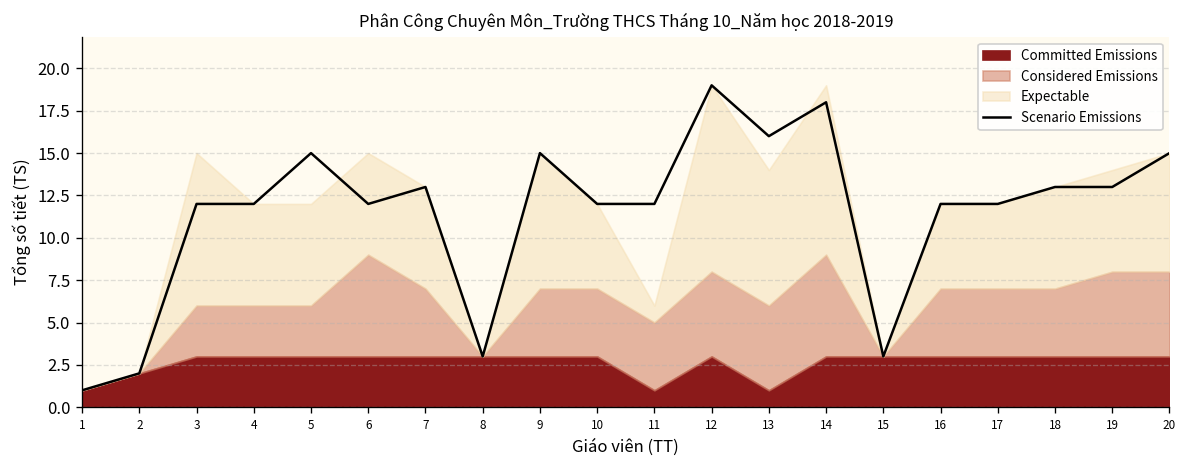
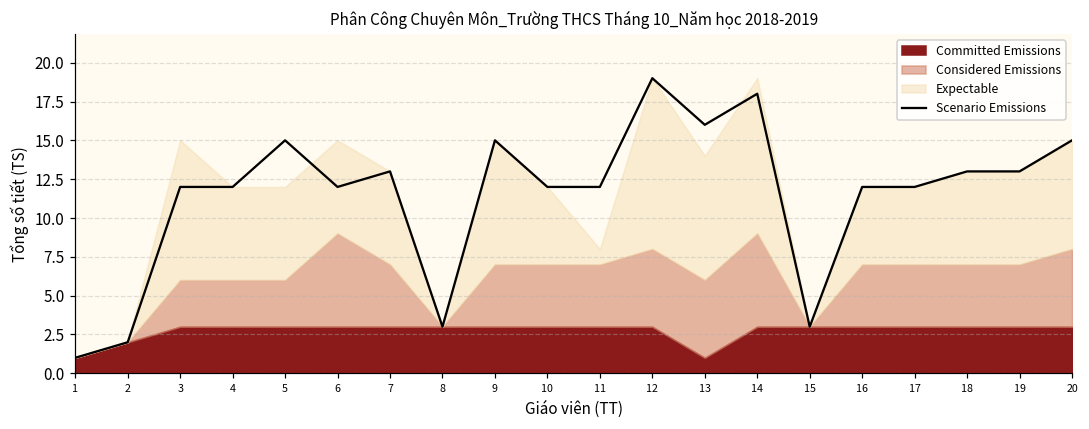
Committed Emissions, 11: 1 -> 3
Considered Emissions, 19: 5 -> 4
